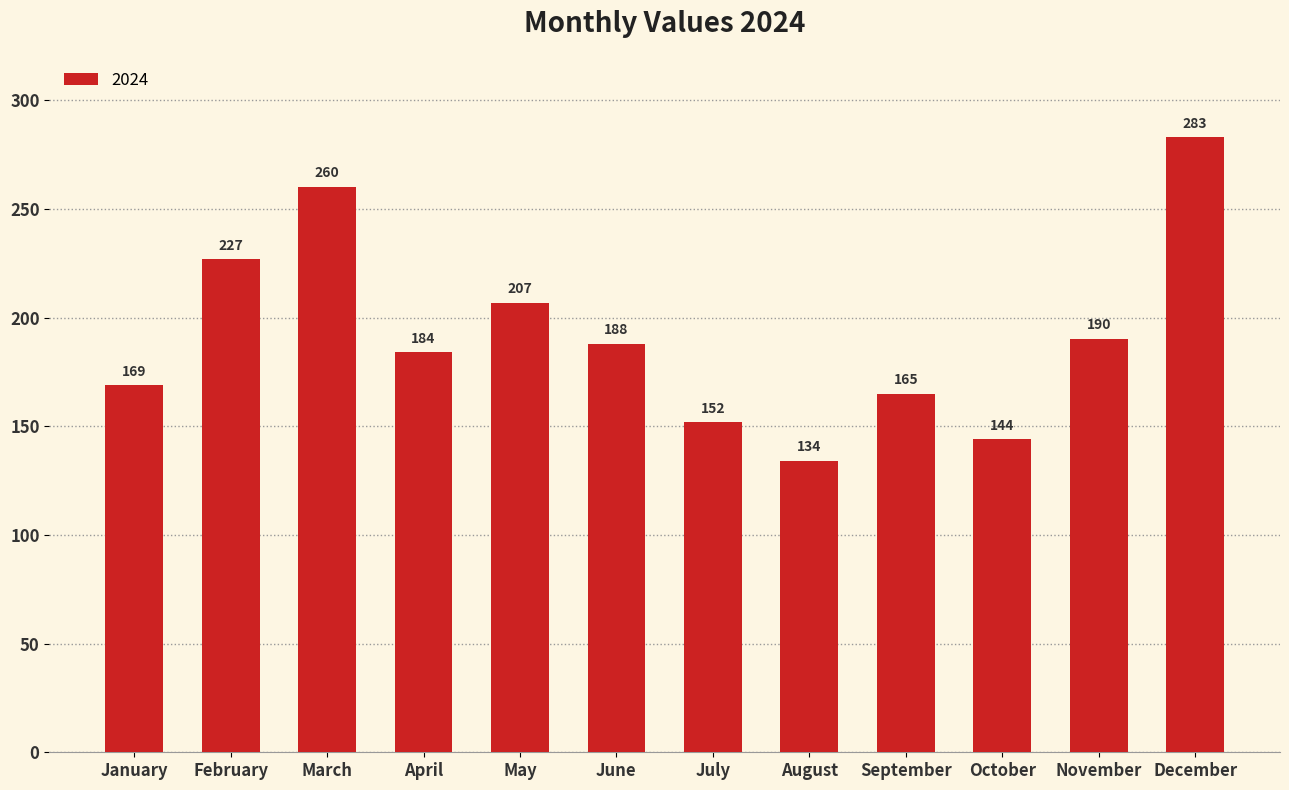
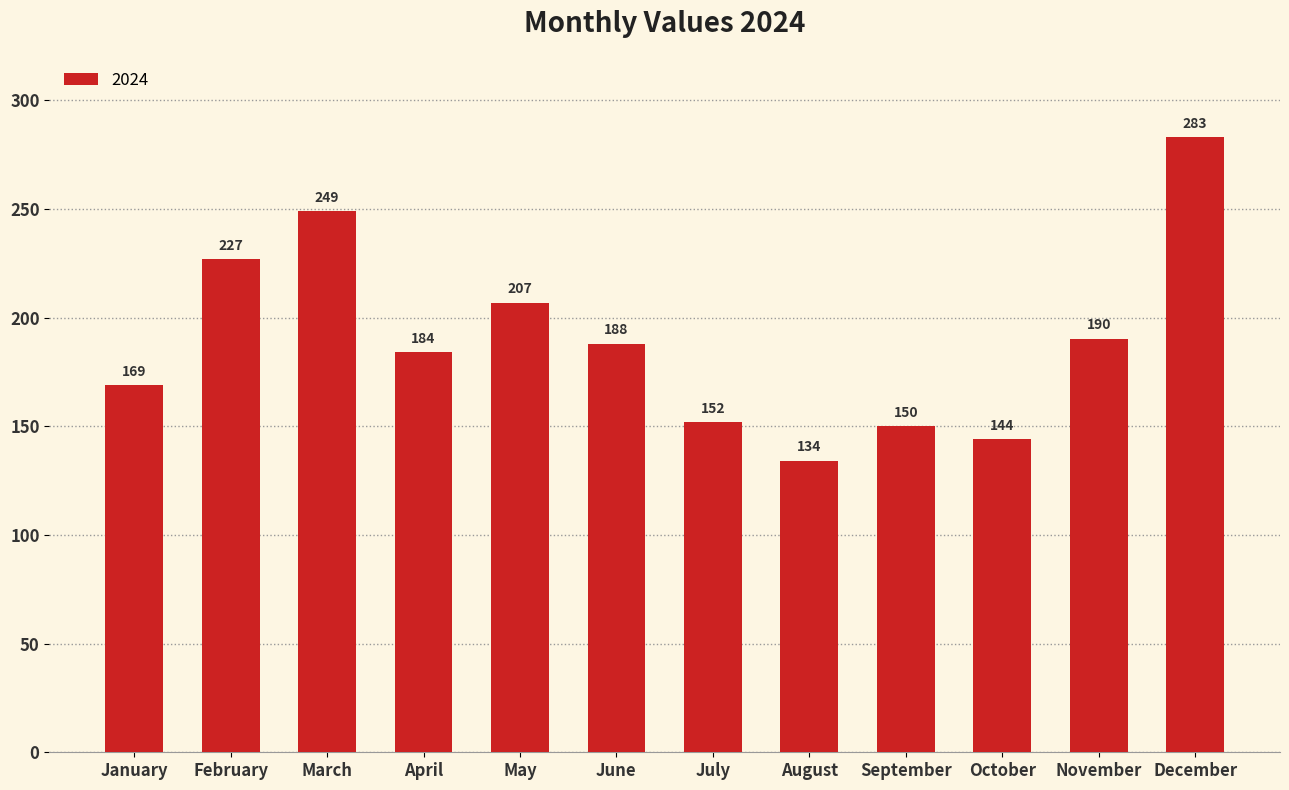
March: 260 -> 249
September: 165 -> 150
